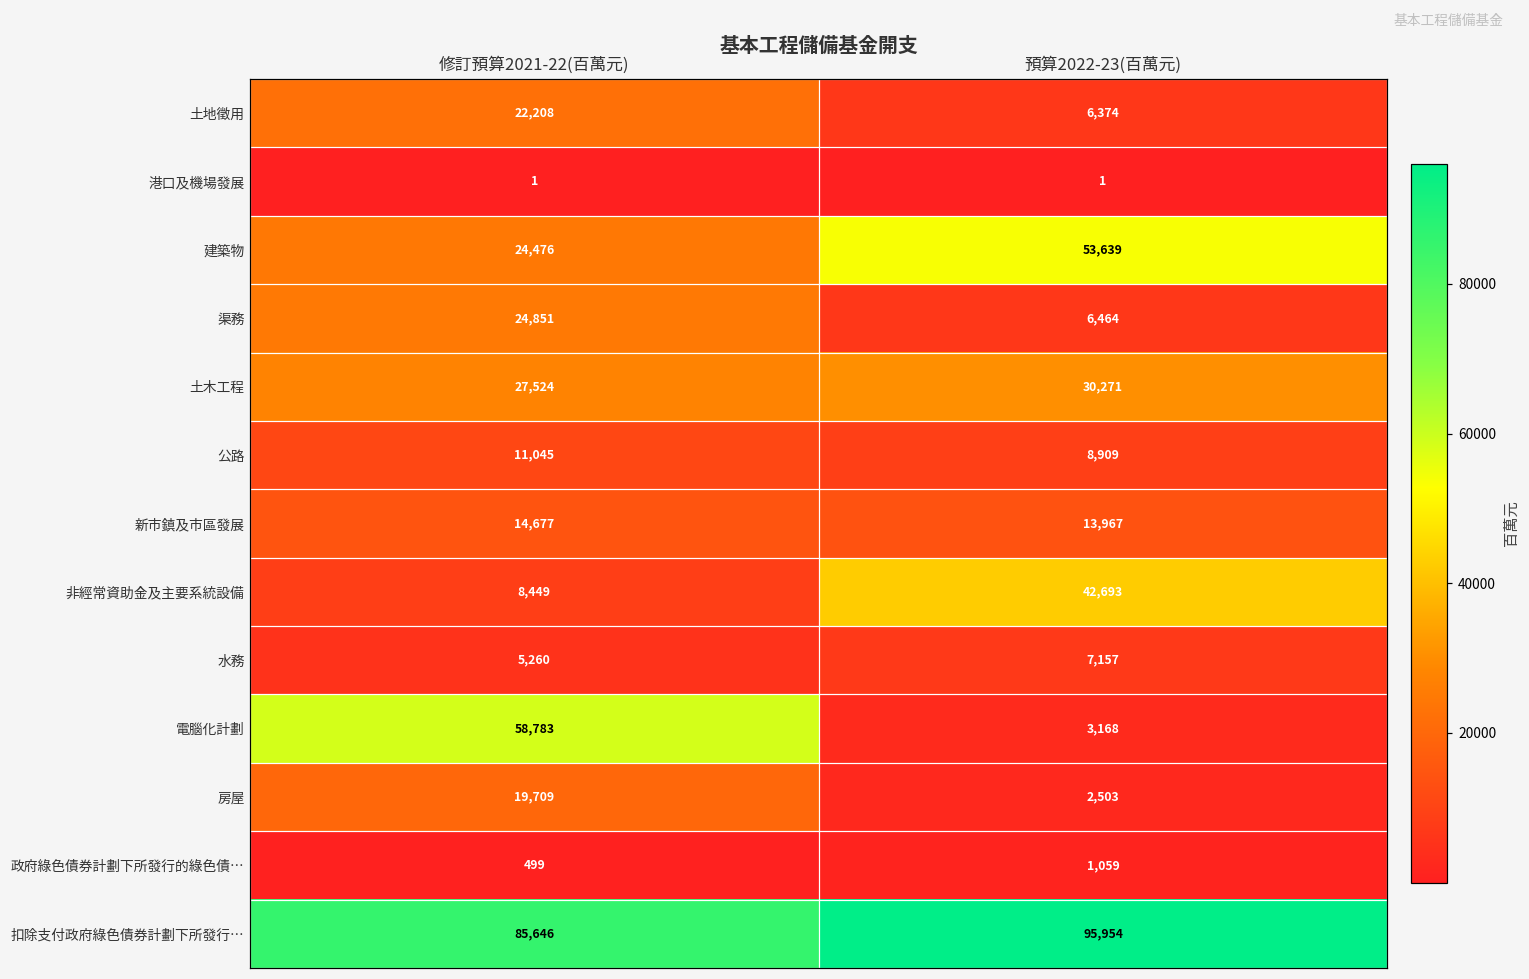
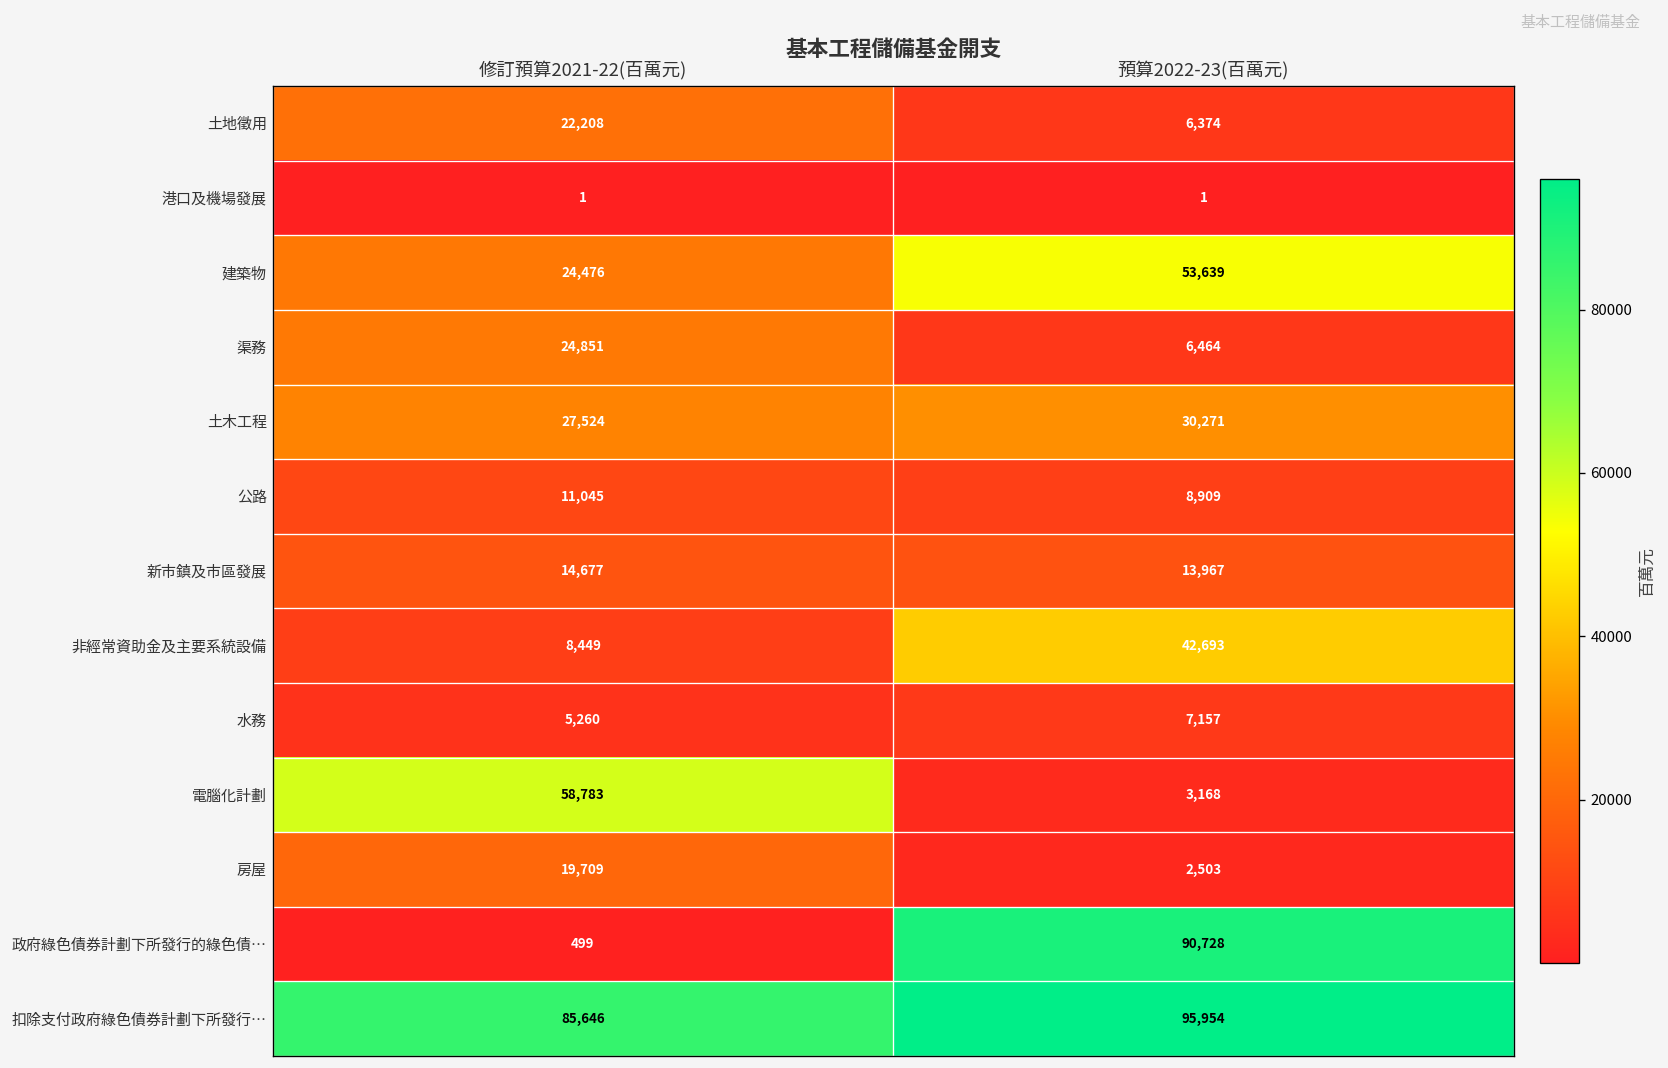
政府綠色債券計劃下所發行的綠色債…, 預算2022-23(百萬元): 1,059 -> 90,728
